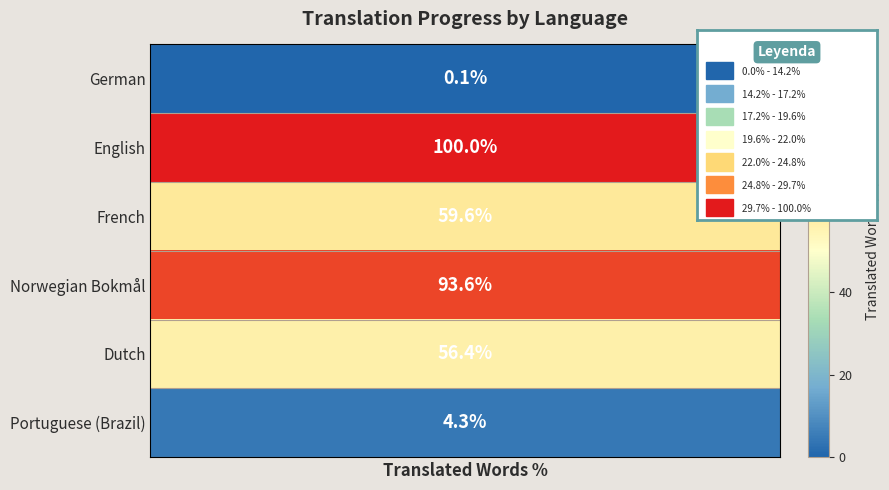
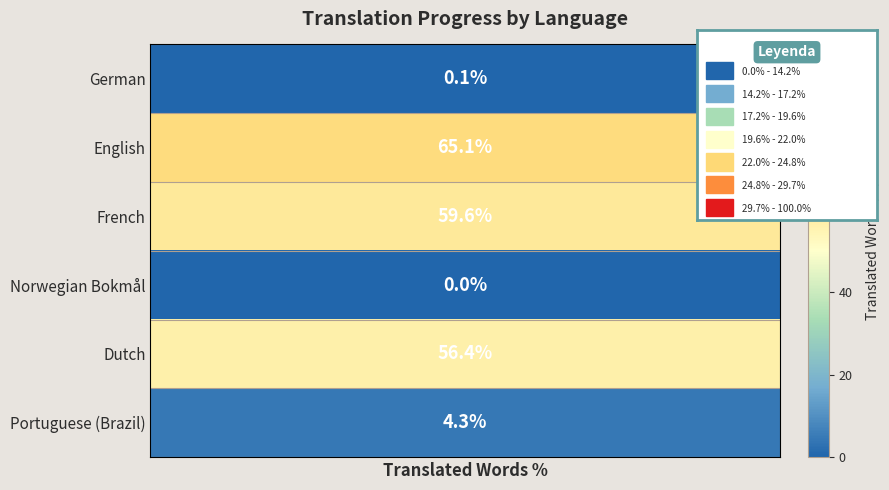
English, Translated Words %: 100.0% -> 65.1%
Norwegian Bokmål, Translated Words %: 93.6% -> 0.0%
